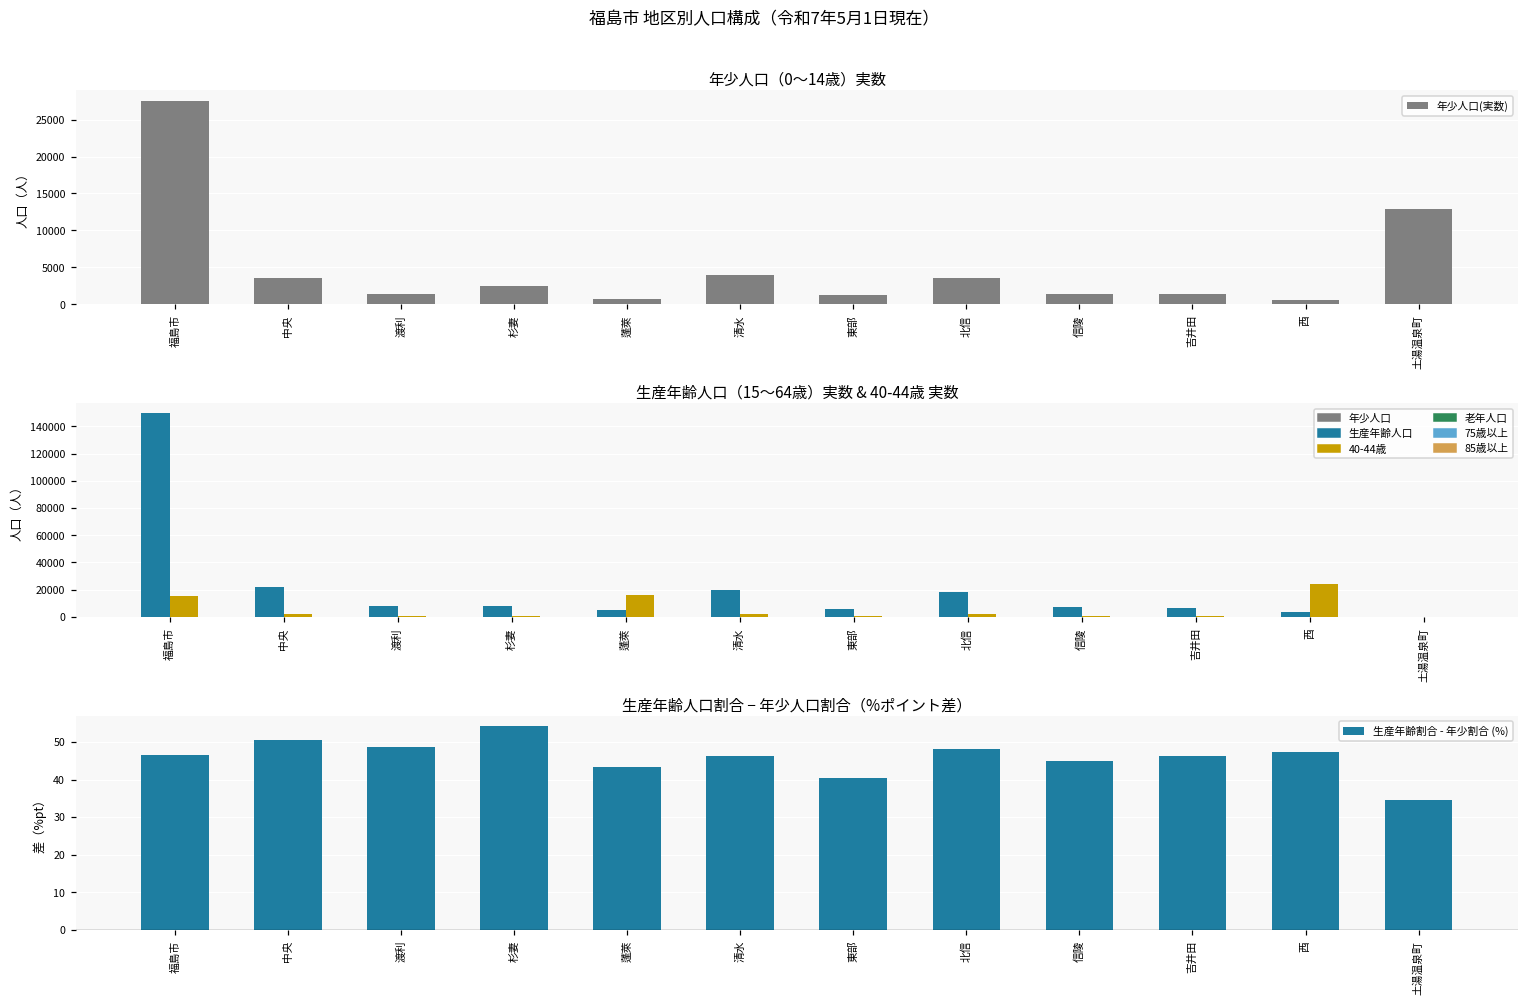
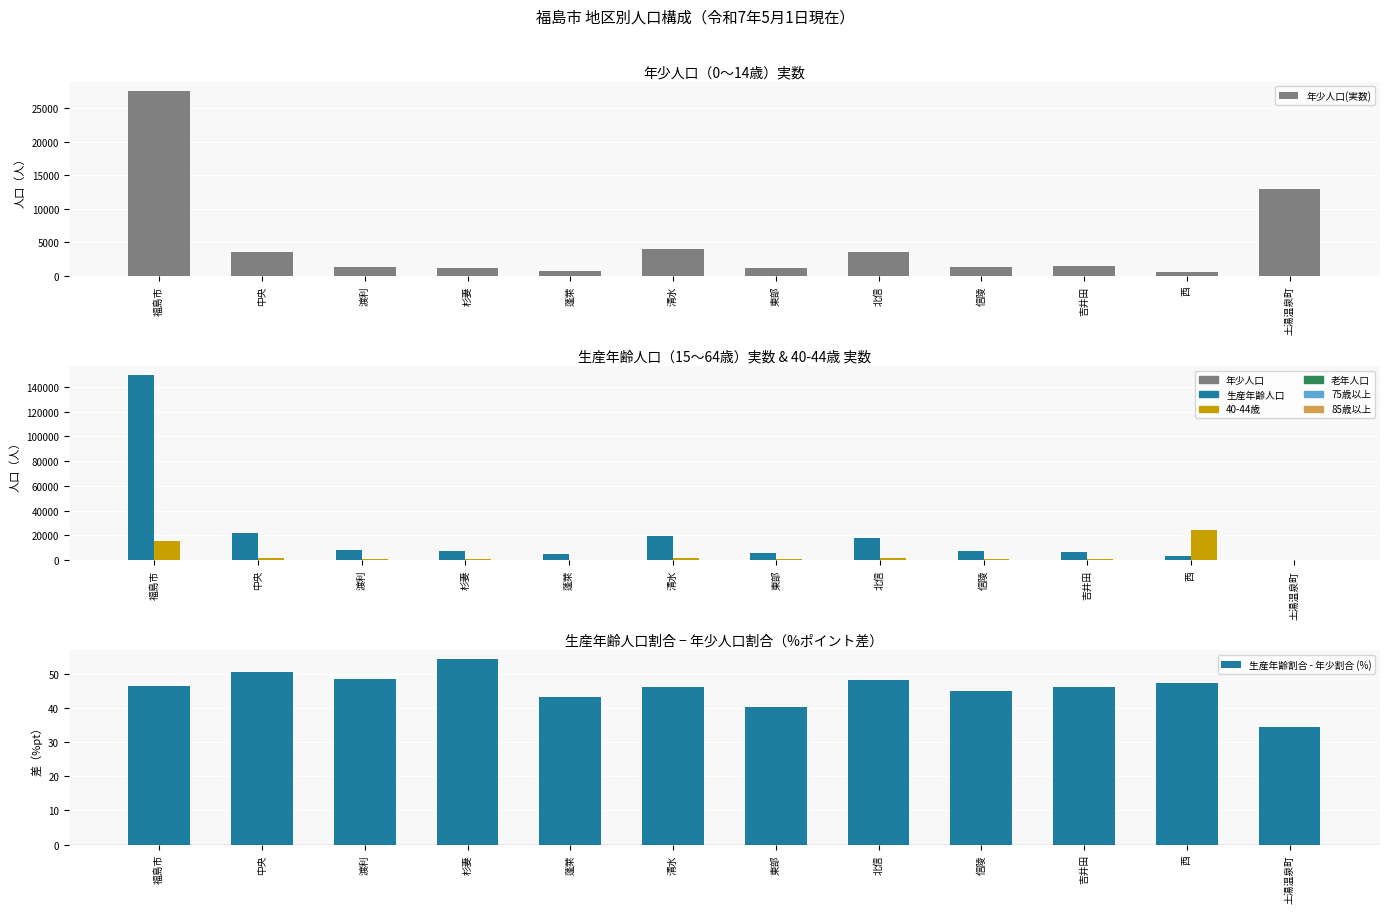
年少人口（0～14歳）実数, 杉妻: 2000 -> 1000
生産年齢人口（15～64歳）実数 & 40-44歳 実数, 40-44歳, 蓬萊: 16000 -> 0
